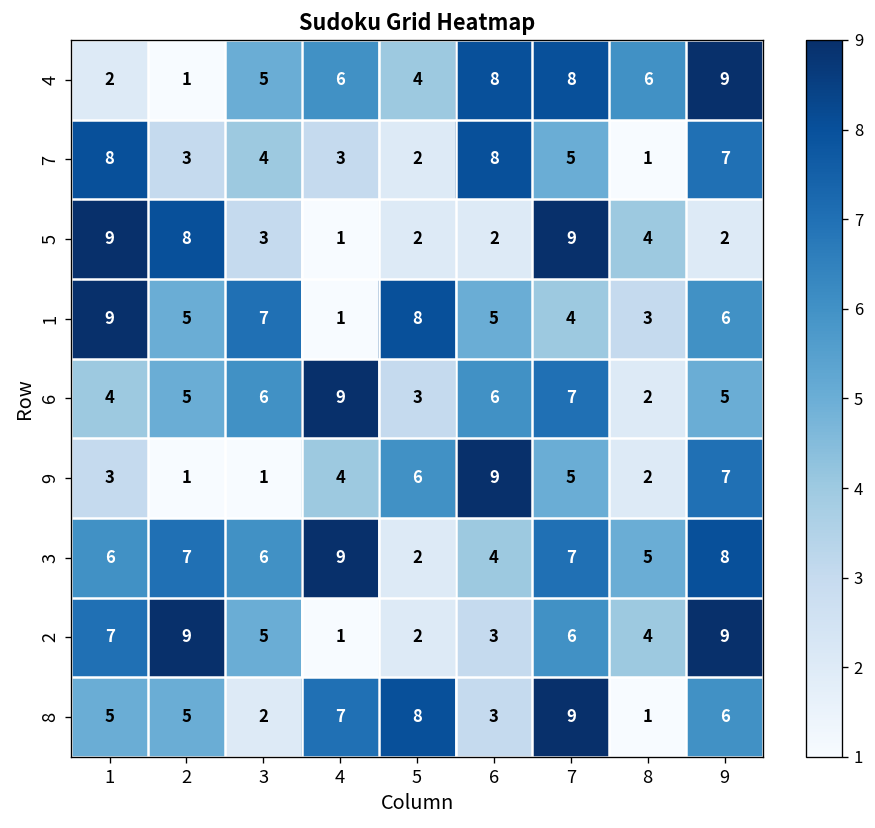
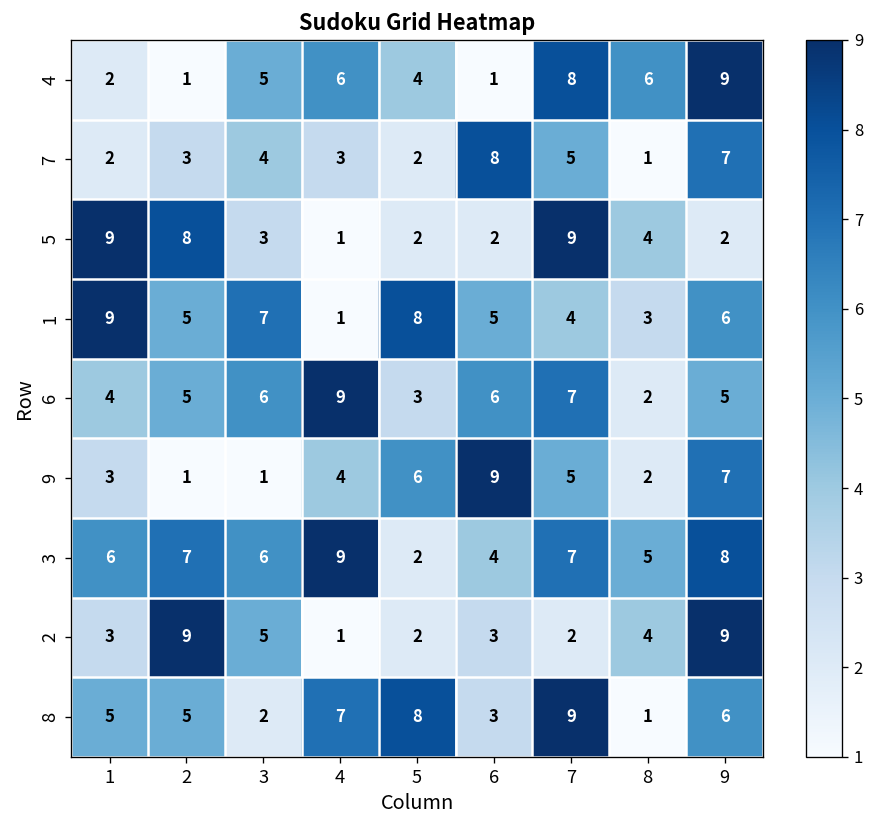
4, 6: 8 -> 1
7, 1: 8 -> 2
2, 1: 7 -> 3
2, 7: 6 -> 2
